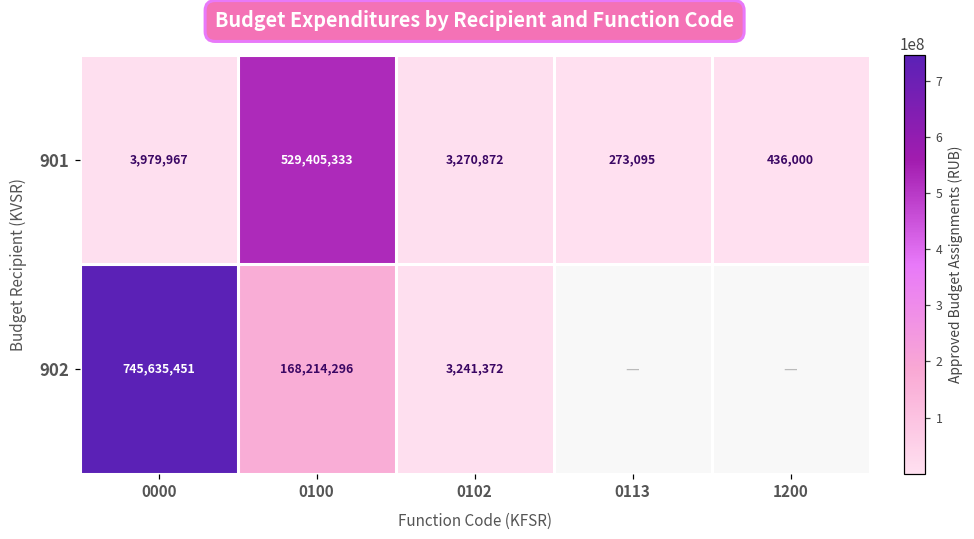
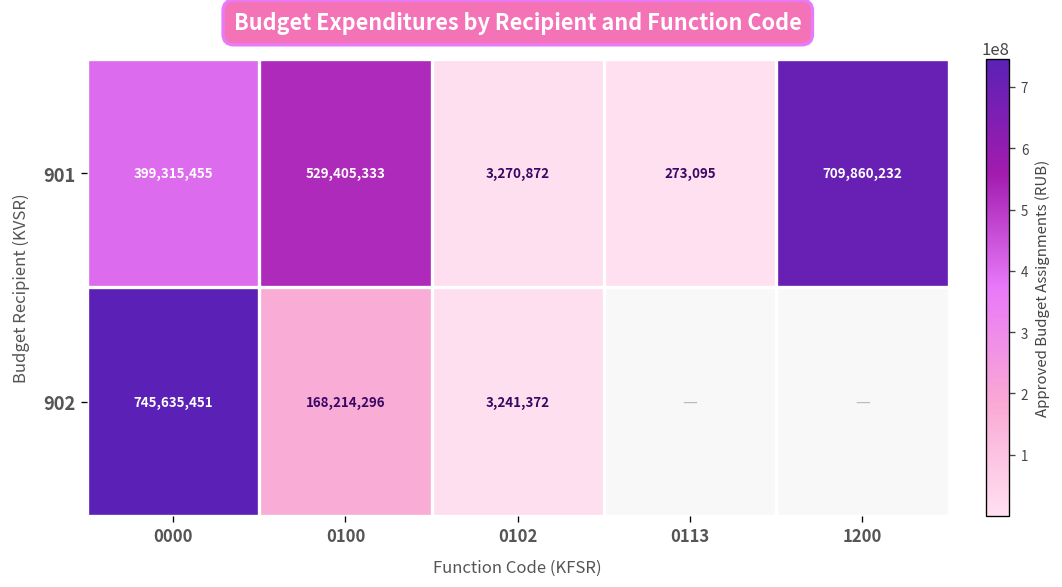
901, 0000: 3,979,967 -> 399,315,455
901, 1200: 436,000 -> 709,860,232
